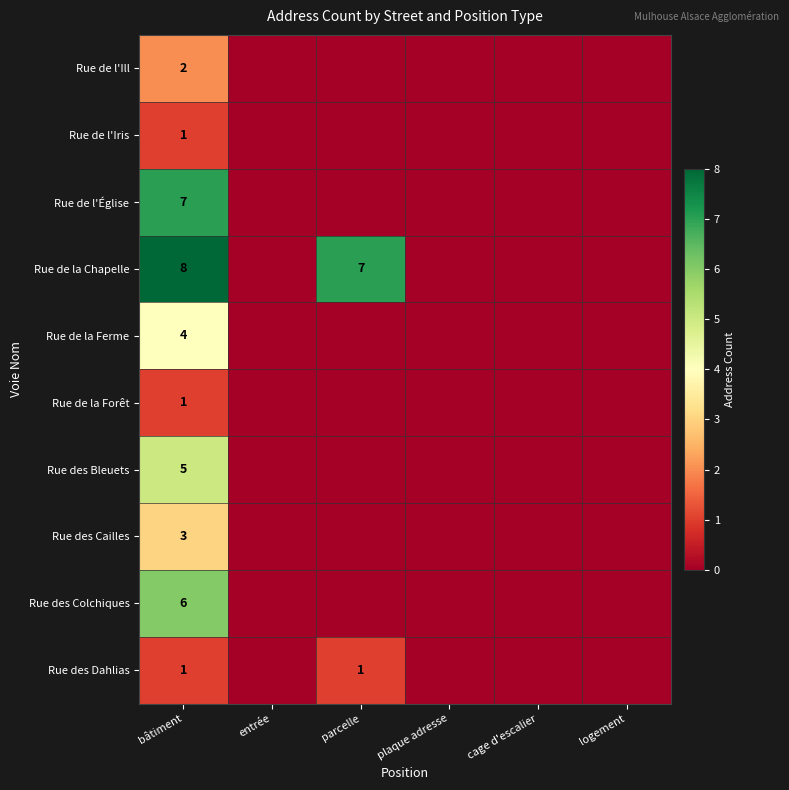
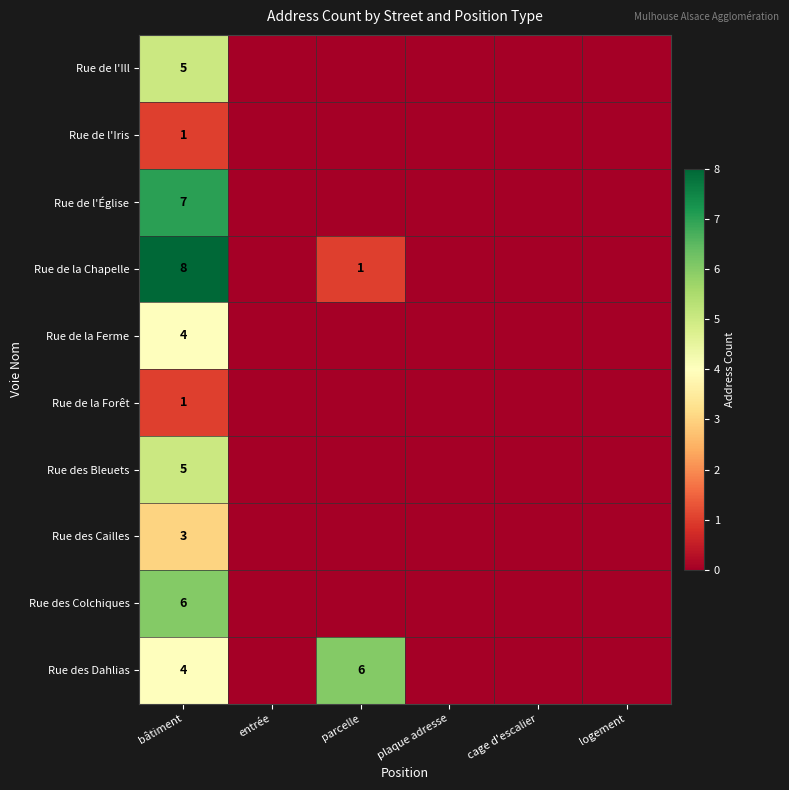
Rue de l'Ill, bâtiment: 2 -> 5
Rue de la Chapelle, parcelle: 7 -> 1
Rue des Dahlias, bâtiment: 1 -> 4
Rue des Dahlias, parcelle: 1 -> 6
